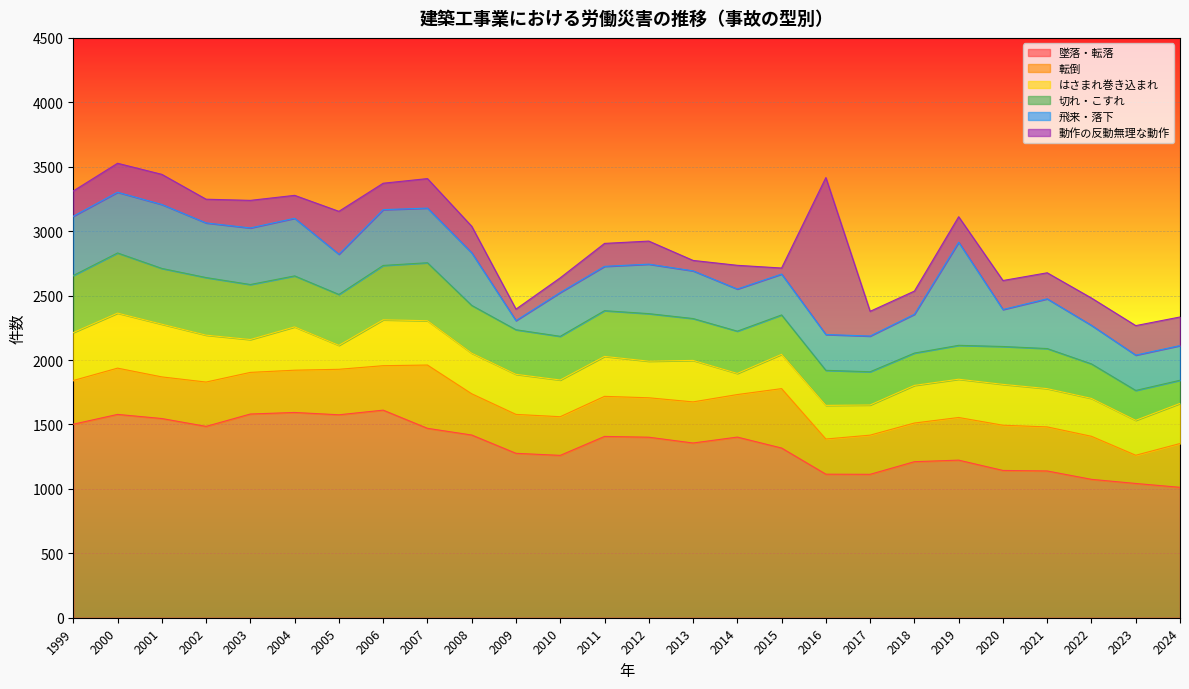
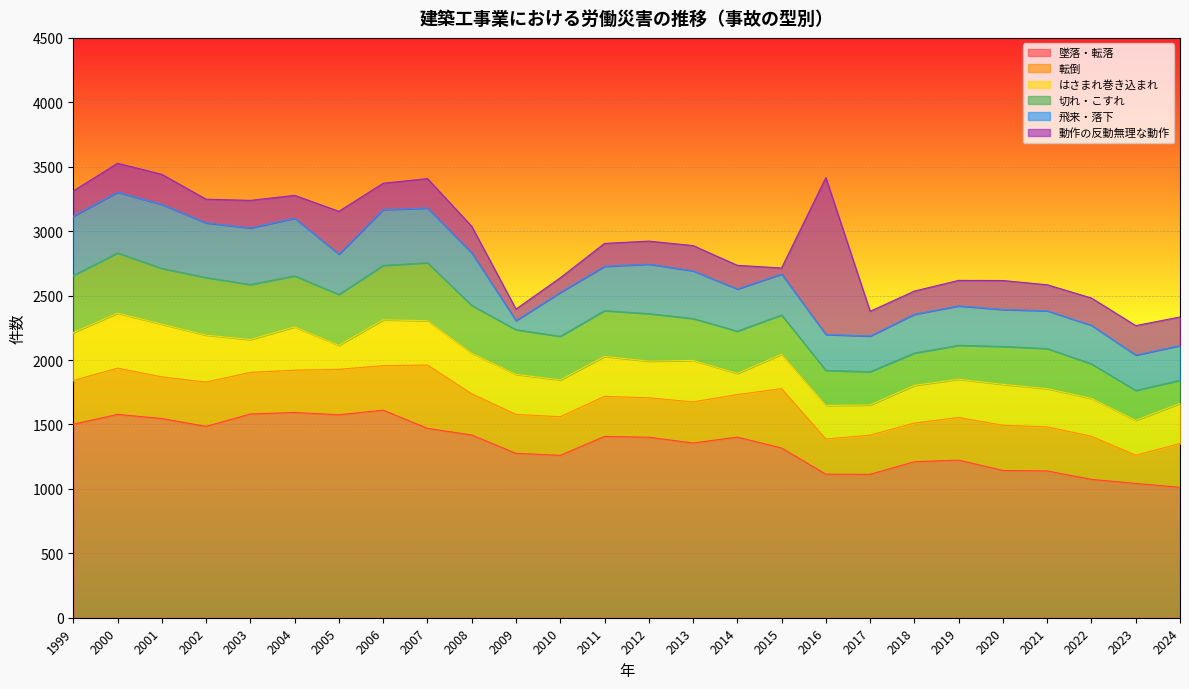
動作の反動無理な動作, 2013: 80 -> 200
飛来・落下, 2019: 800 -> 310
飛来・落下, 2021: 390 -> 290
